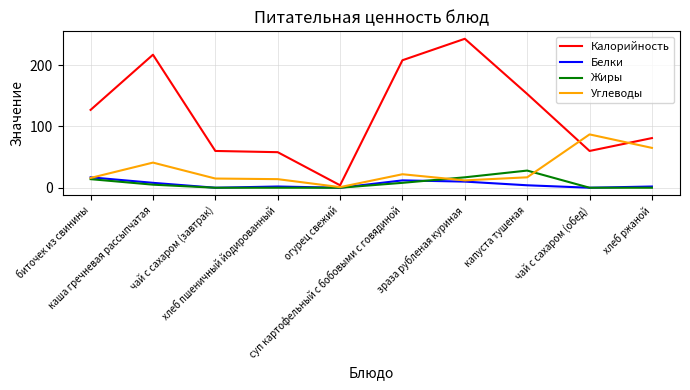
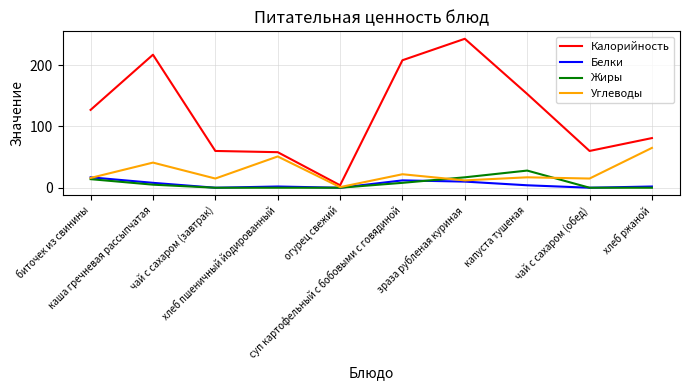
Углеводы, хлеб пшеничный йодированный: 10 -> 50
Углеводы, чай с сахаром (обед): 90 -> 20
